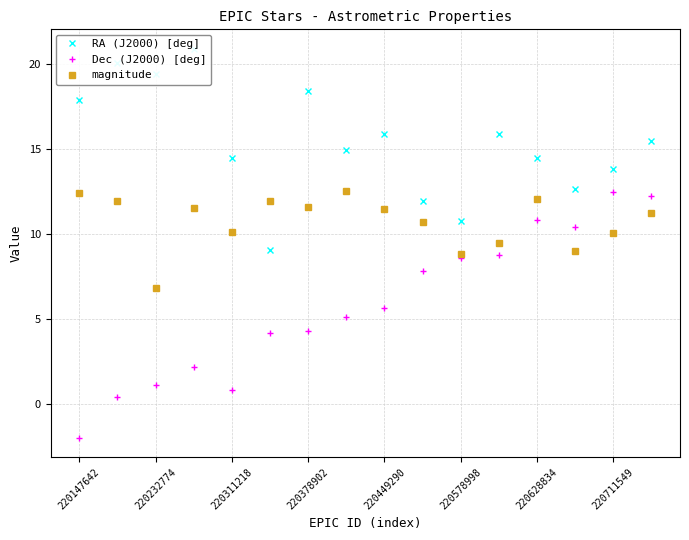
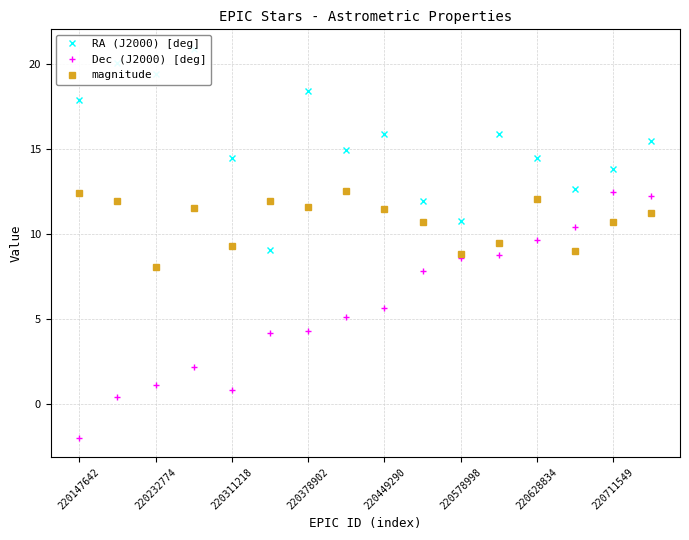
magnitude, 220232774: 6.8 -> 8.1
magnitude, 220311218: 10.2 -> 9.3
Dec (J2000) [deg], 220628834: 10.8 -> 9.7
magnitude, 220711549: 10.1 -> 10.7
